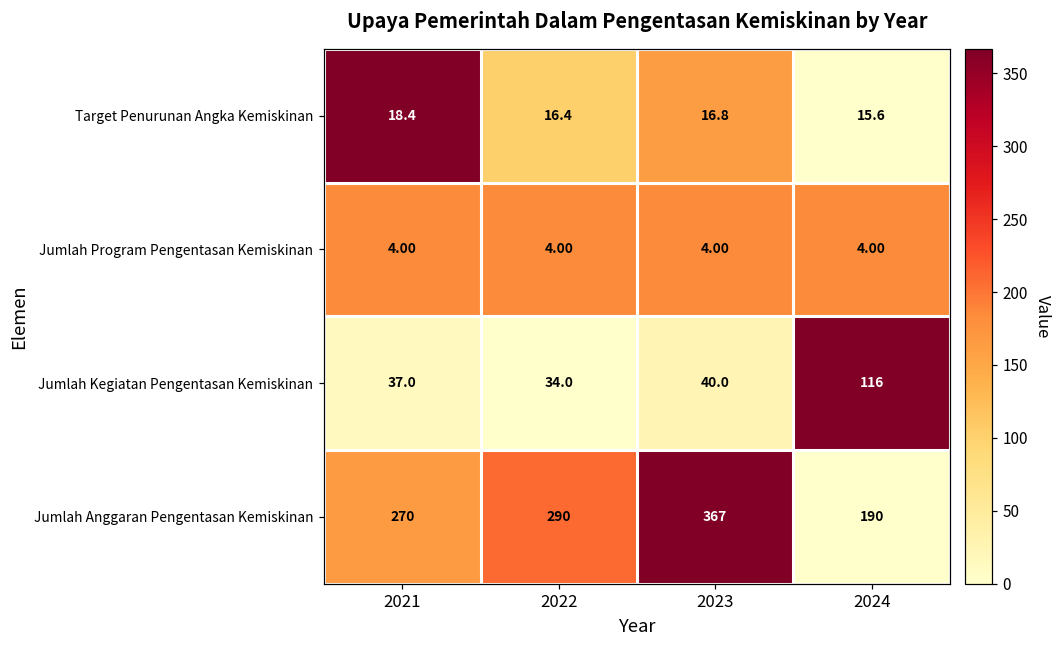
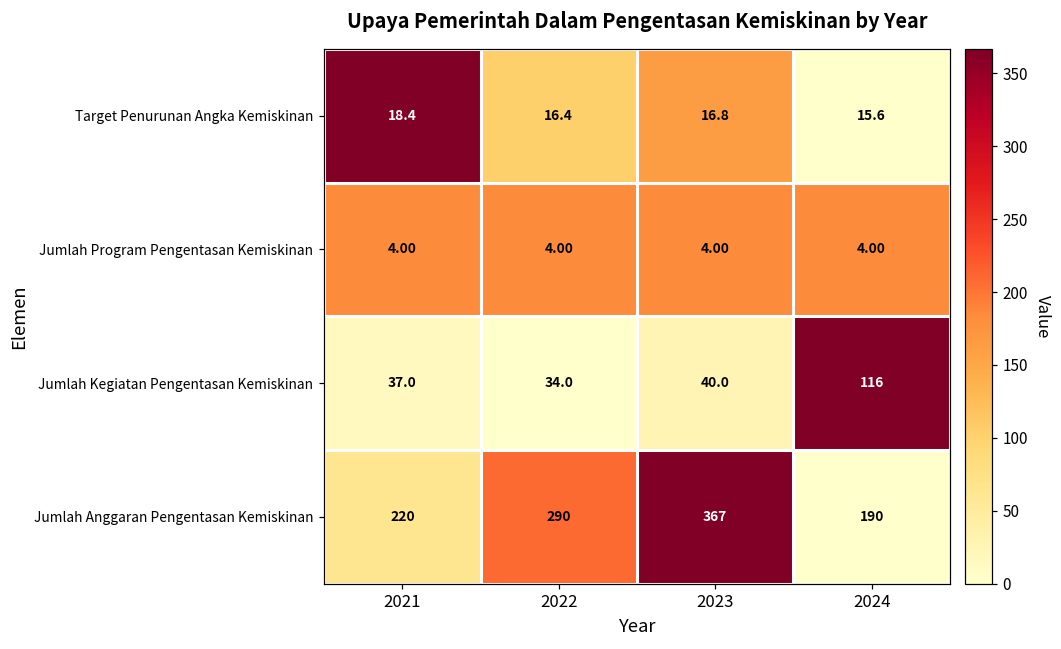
Jumlah Anggaran Pengentasan Kemiskinan, 2021: 270 -> 220
